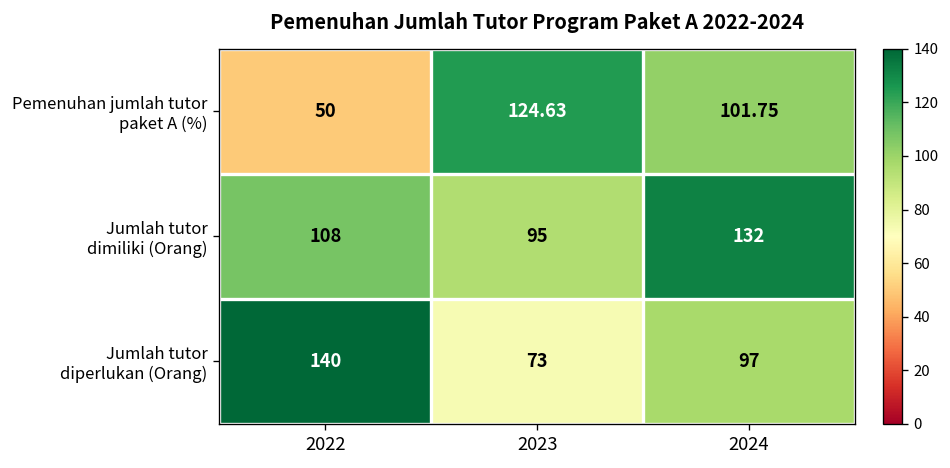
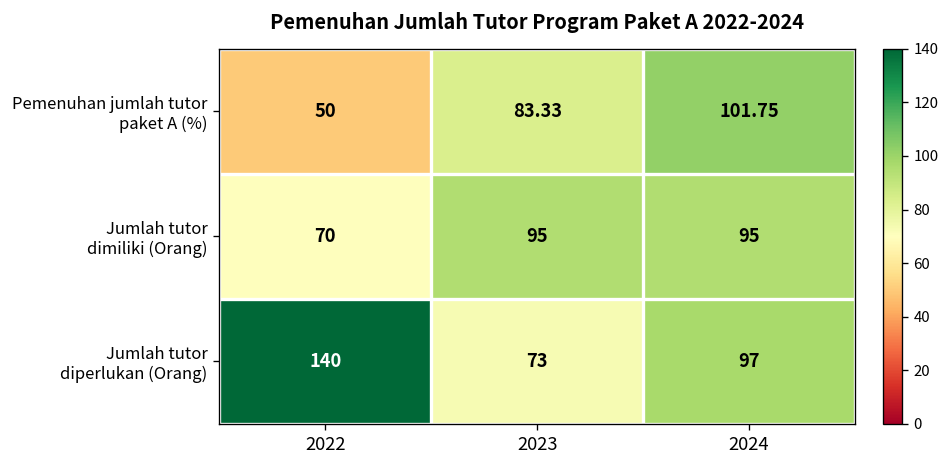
Pemenuhan jumlah tutor paket A (%), 2023: 124.63 -> 83.33
Jumlah tutor dimiliki (Orang), 2022: 108 -> 70
Jumlah tutor dimiliki (Orang), 2024: 132 -> 95
